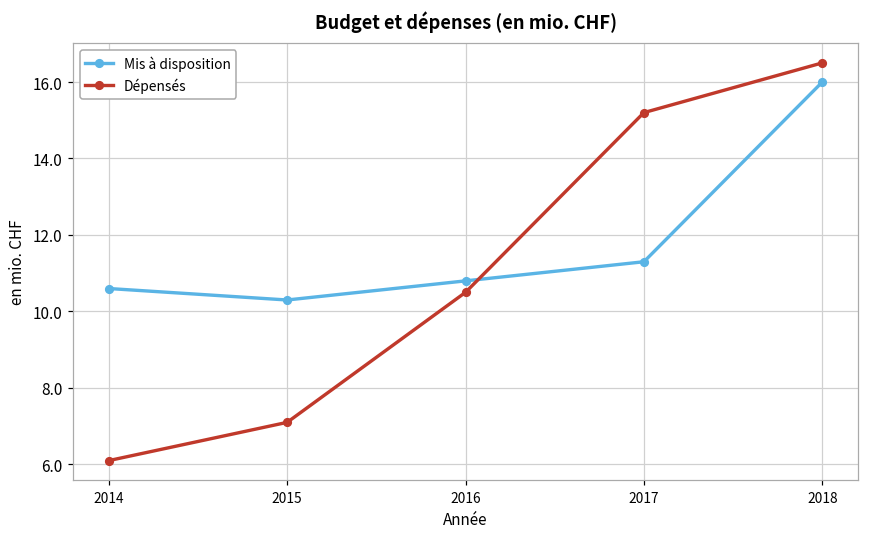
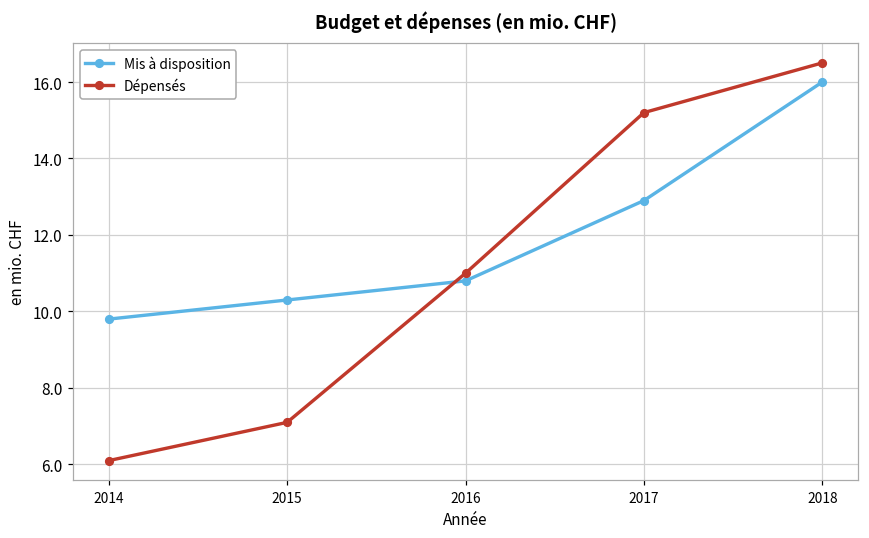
Mis à disposition, 2014: 10.6 -> 9.8
Dépensés, 2016: 10.5 -> 11.0
Mis à disposition, 2017: 11.3 -> 12.9
